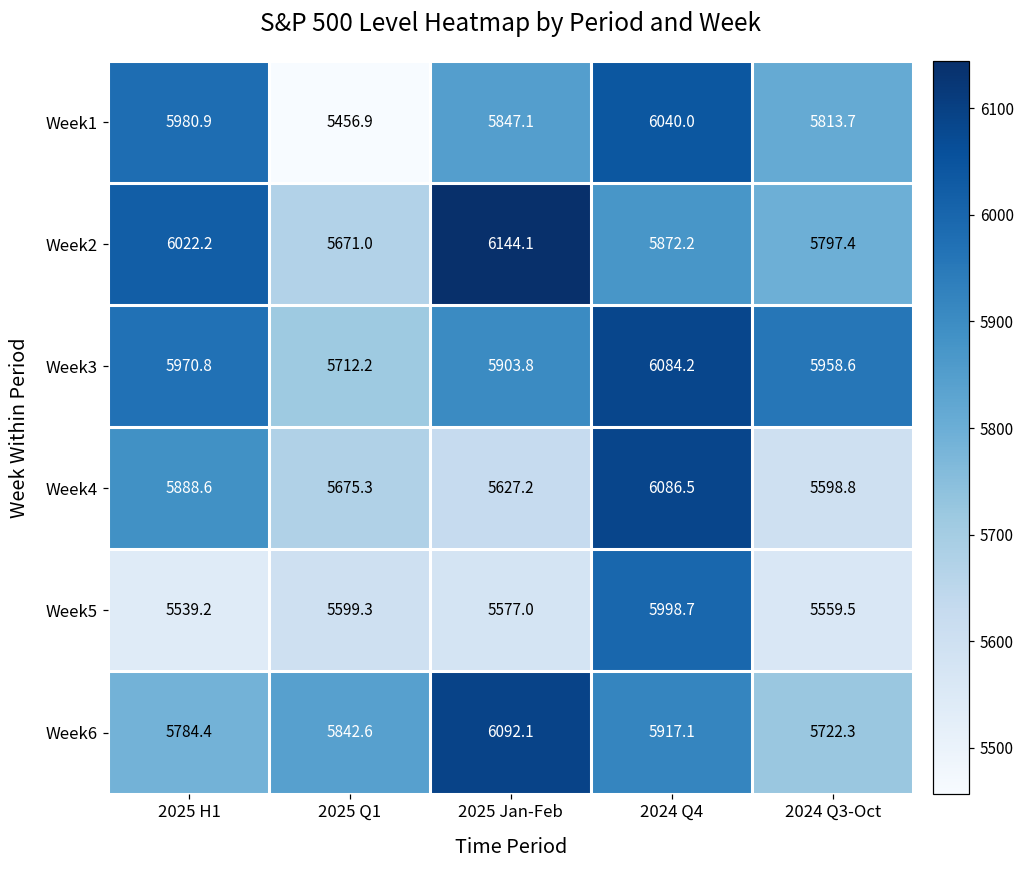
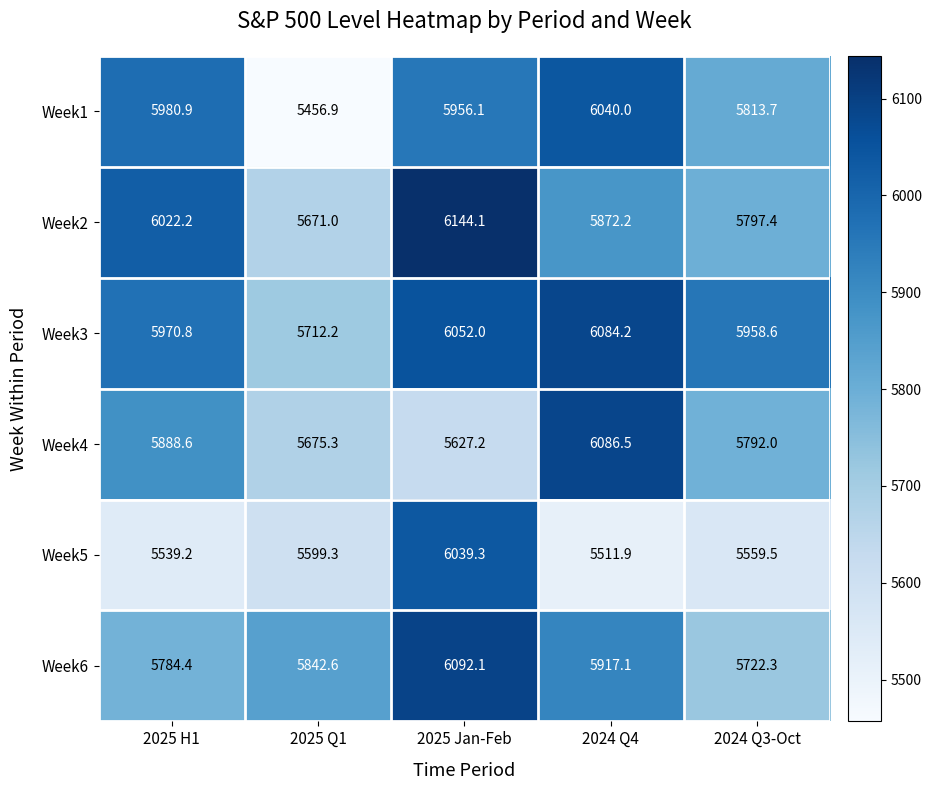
Week1, 2025 Jan-Feb: 5847.1 -> 5956.1
Week3, 2025 Jan-Feb: 5903.8 -> 6052.0
Week4, 2024 Q3-Oct: 5598.8 -> 5792.0
Week5, 2025 Jan-Feb: 5577.0 -> 6039.3
Week5, 2024 Q4: 5998.7 -> 5511.9
